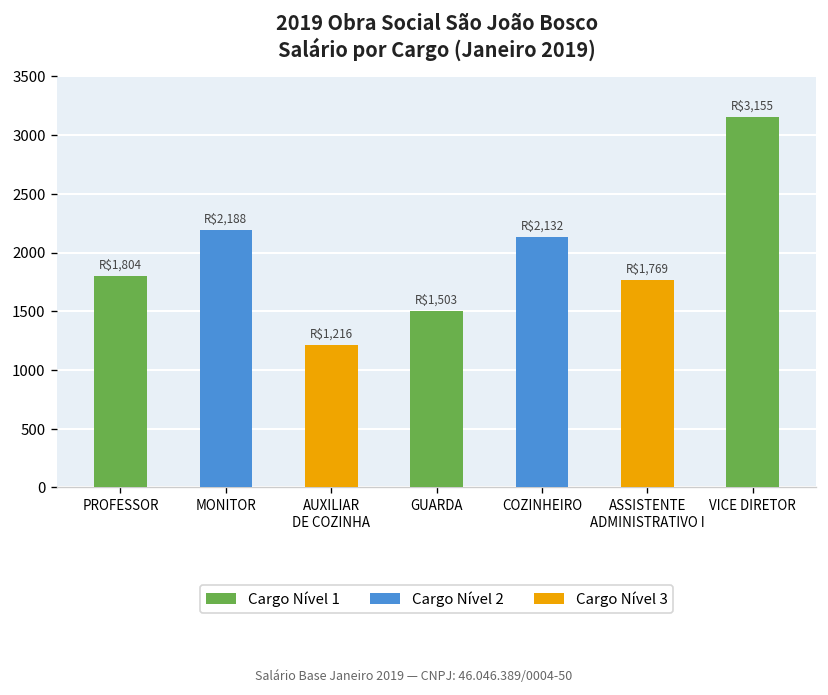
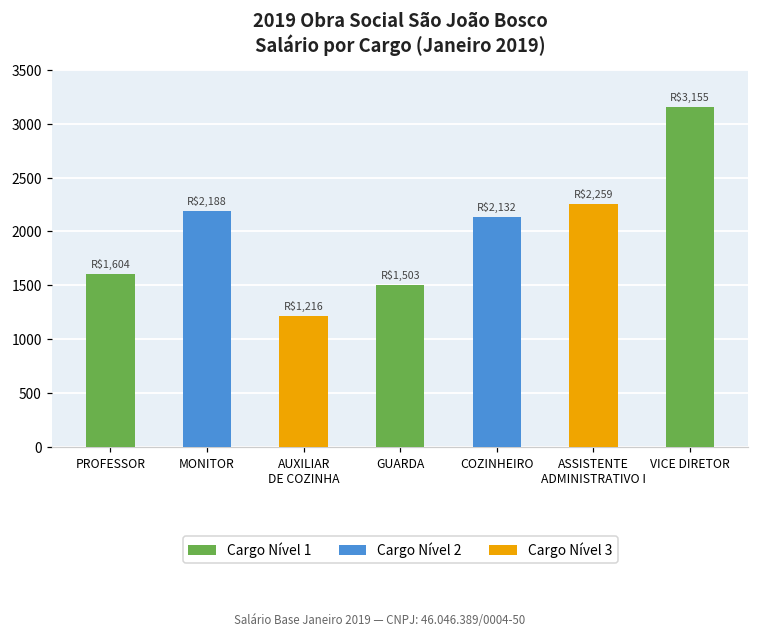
PROFESSOR: $1,804 -> $1,604
ASSISTENTE ADMINISTRATIVO I: $1,769 -> $2,259
